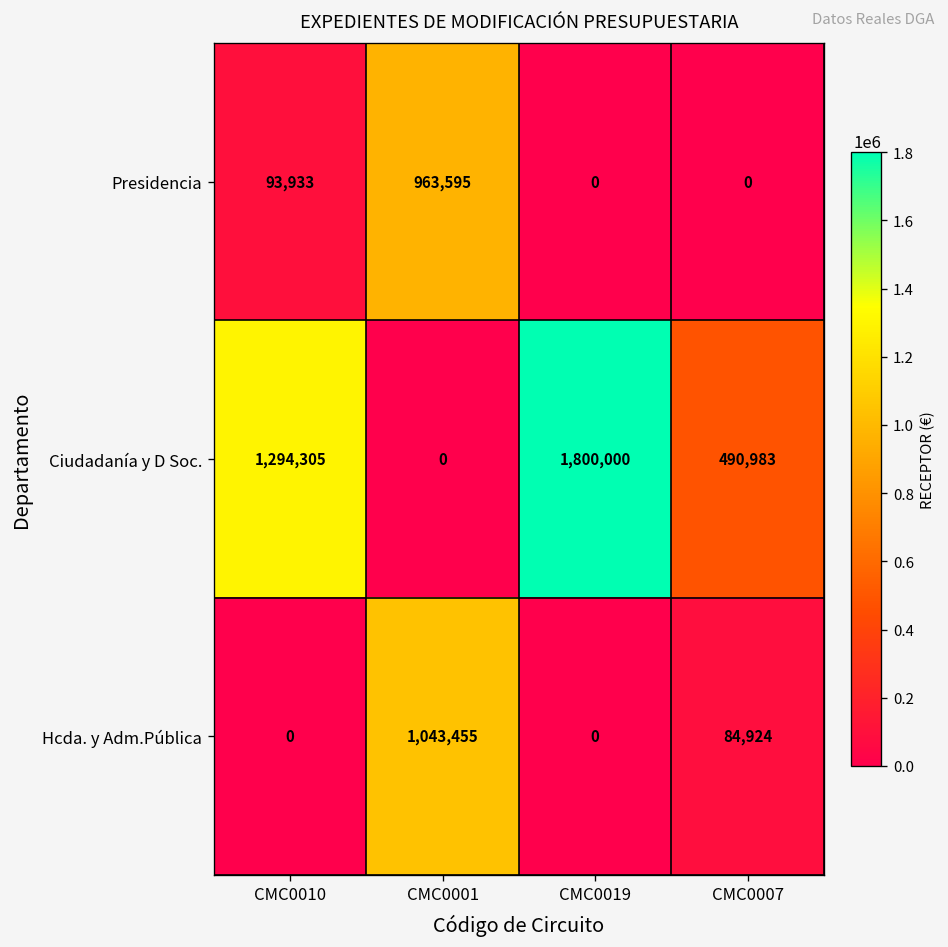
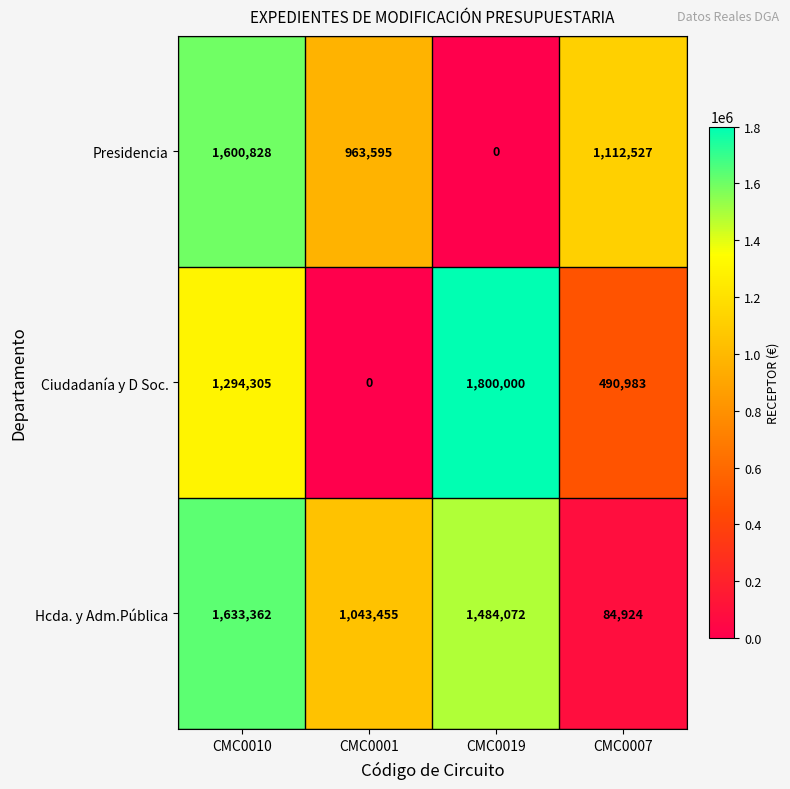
Presidencia, CMC0010: 93,933 -> 1,600,828
Presidencia, CMC0007: 0 -> 1,112,527
Hcda. y Adm.Pública, CMC0010: 0 -> 1,633,362
Hcda. y Adm.Pública, CMC0019: 0 -> 1,484,072
